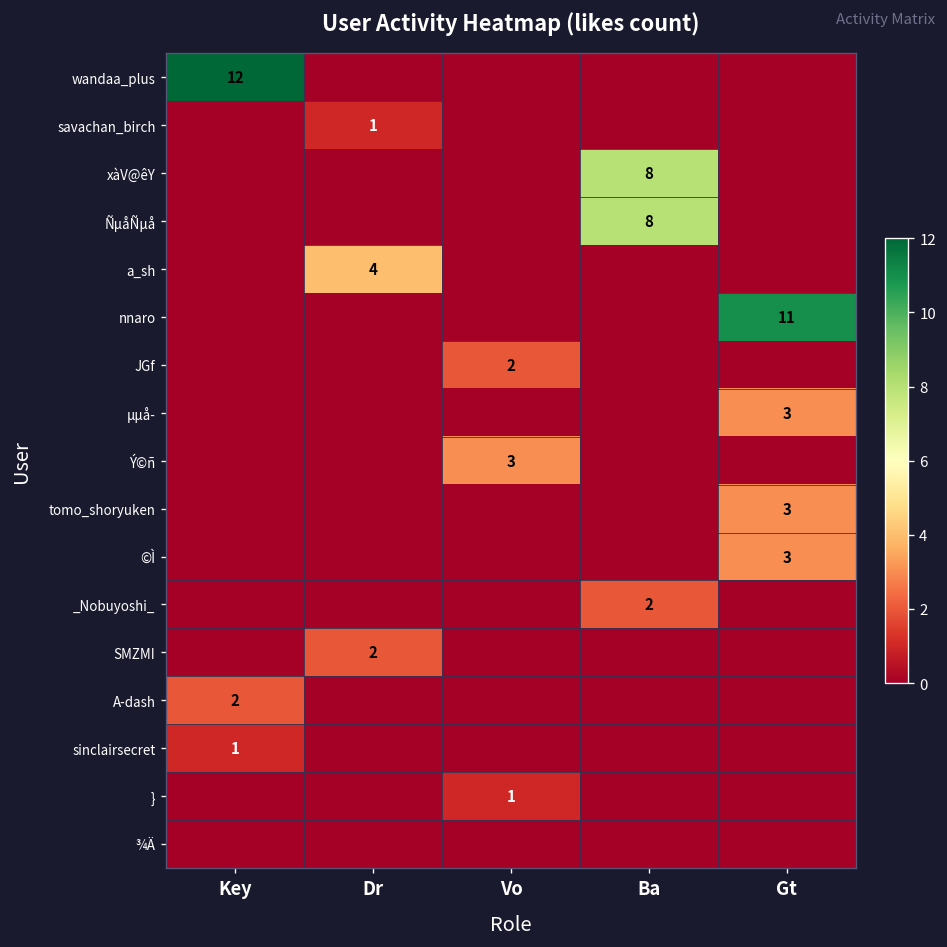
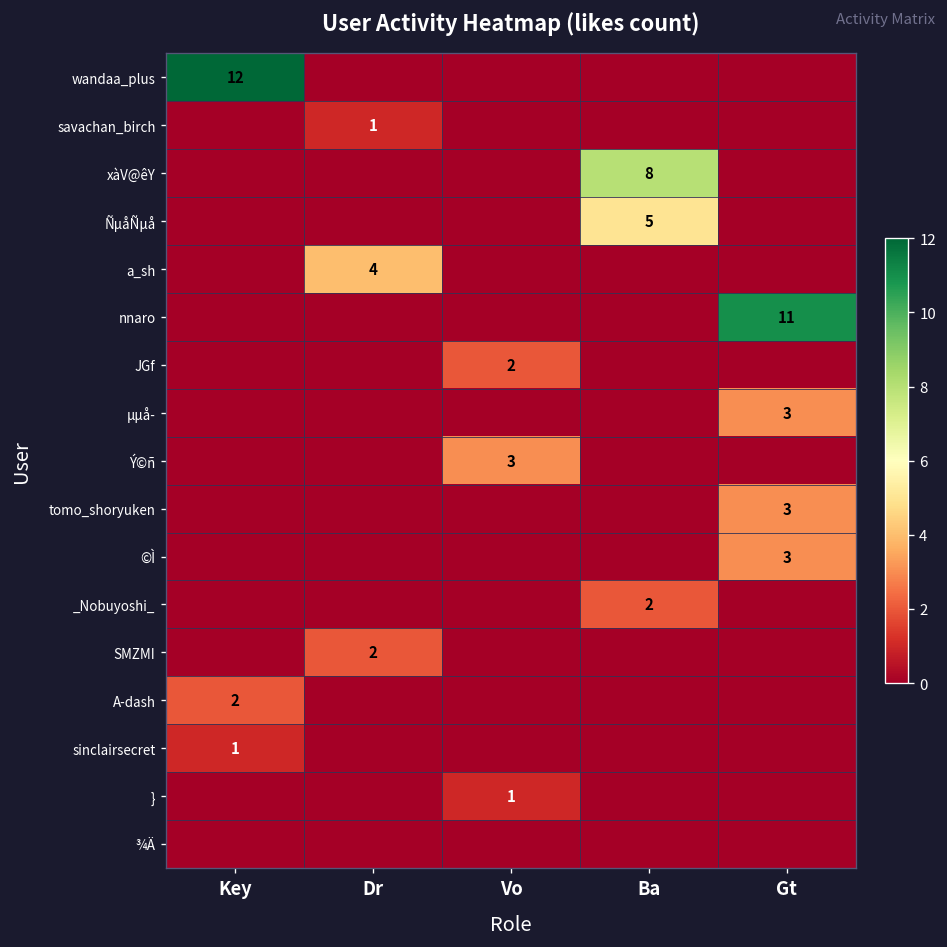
ÑµåÑµå, Ba: 8 -> 5
